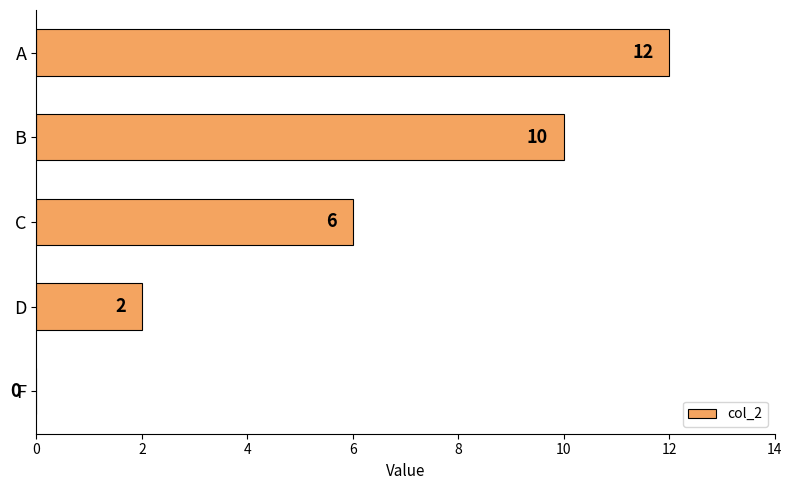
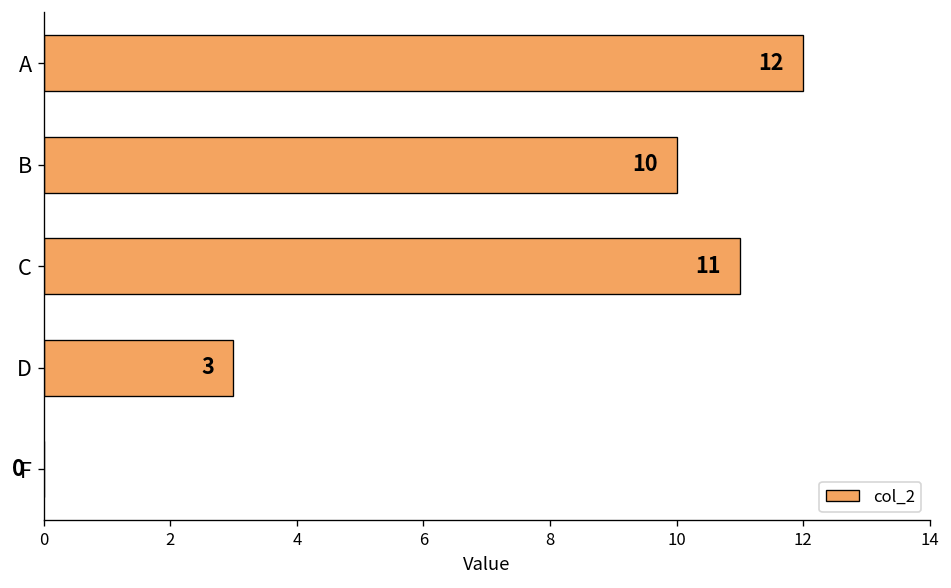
C: 6 -> 11
D: 2 -> 3
